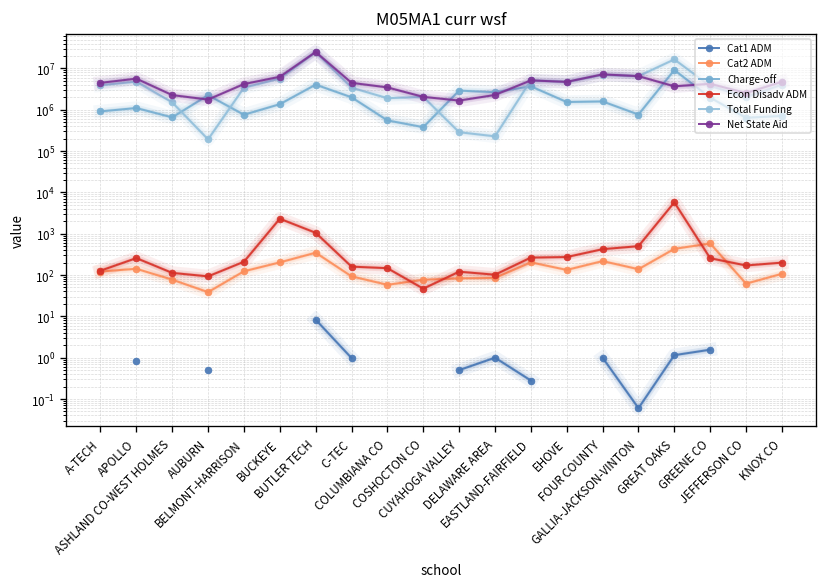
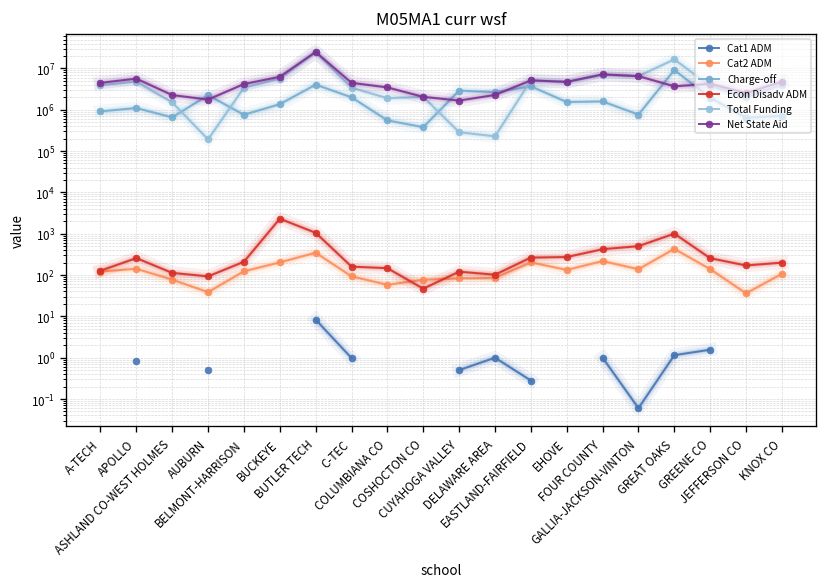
Econ Disadv ADM, GREAT OAKS: 6000 -> 1000
Cat2 ADM, GREENE CO: 600 -> 140
Cat2 ADM, JEFFERSON CO: 60 -> 40
